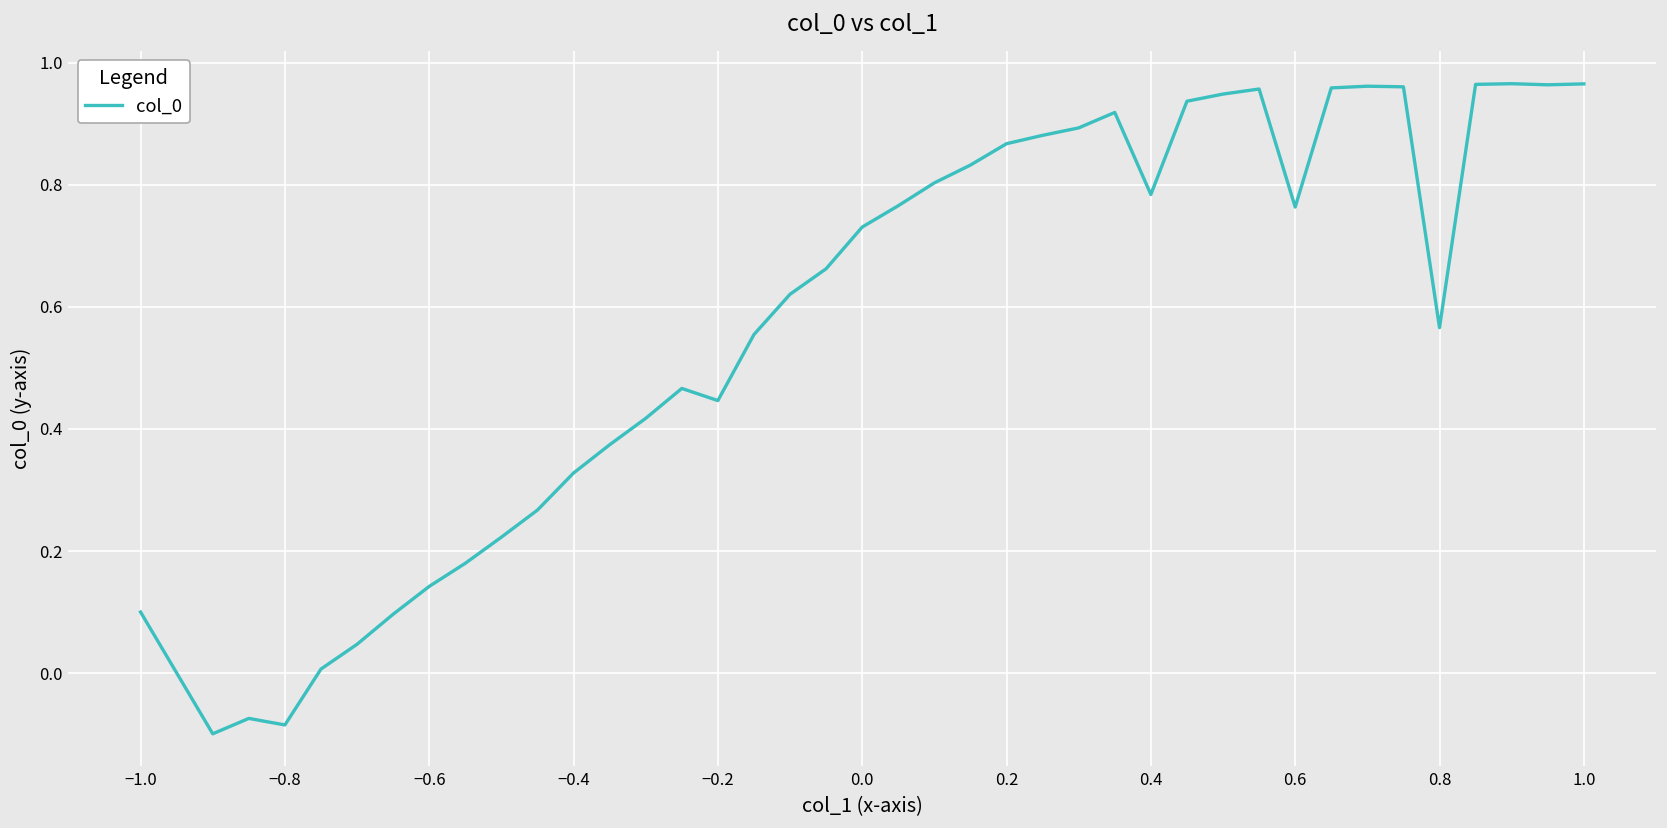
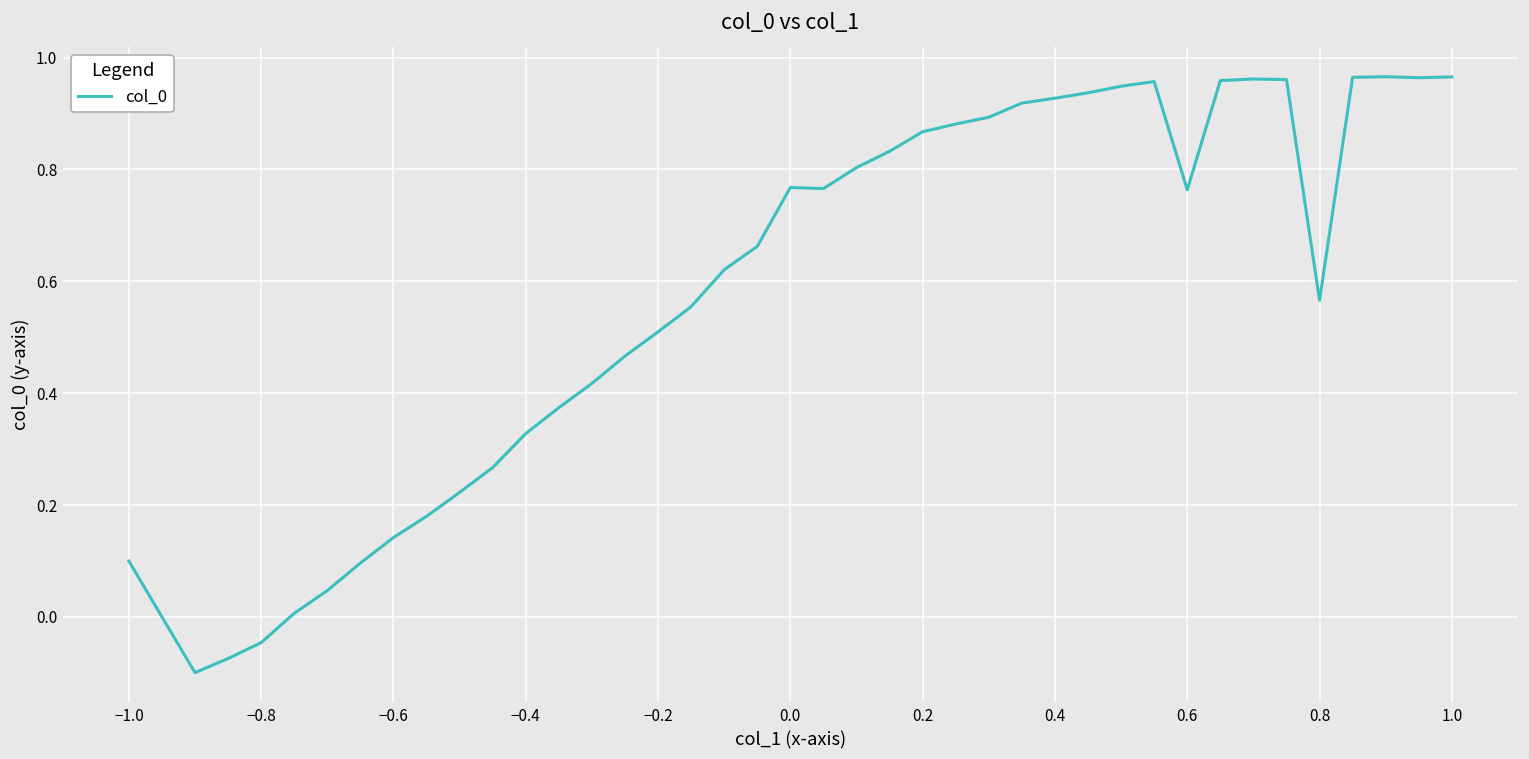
−0.8: -0.09 -> -0.05
−0.2: 0.45 -> 0.51
0.0: 0.73 -> 0.77
0.4: 0.78 -> 0.93
